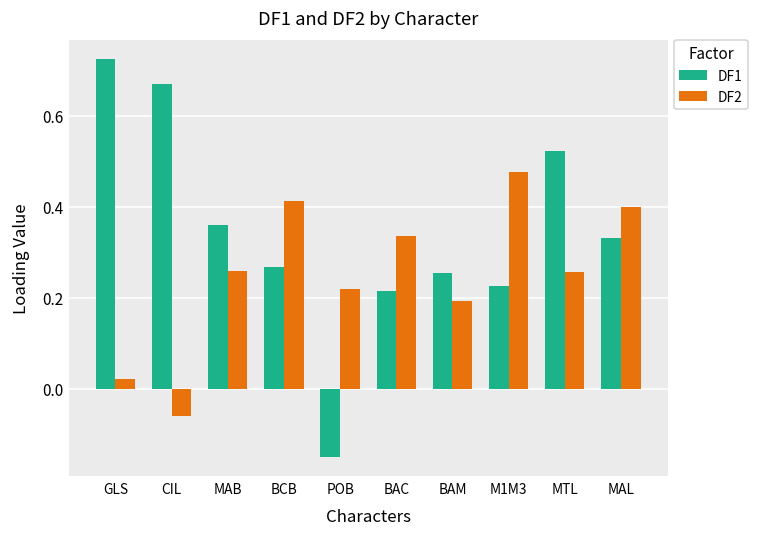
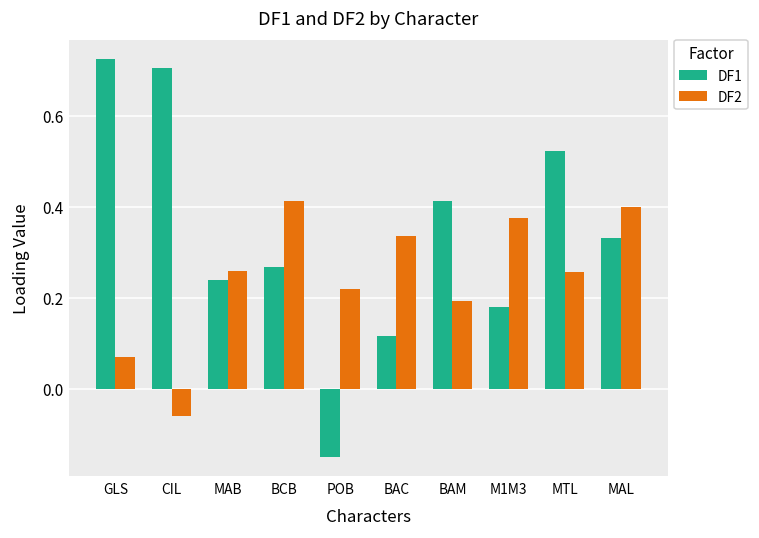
DF2, GLS: 0.02 -> 0.07
DF1, CIL: 0.67 -> 0.71
DF1, MAB: 0.36 -> 0.24
DF1, BAC: 0.21 -> 0.12
DF1, BAM: 0.25 -> 0.41
DF1, M1M3: 0.23 -> 0.18
DF2, M1M3: 0.48 -> 0.38
